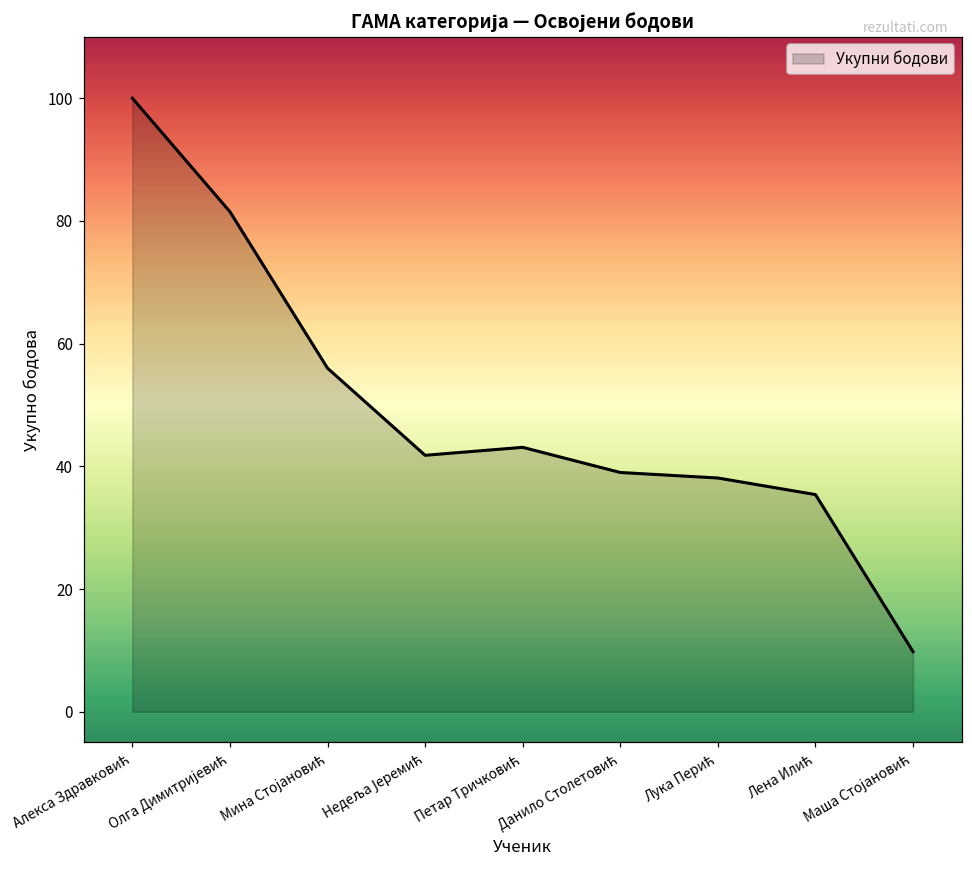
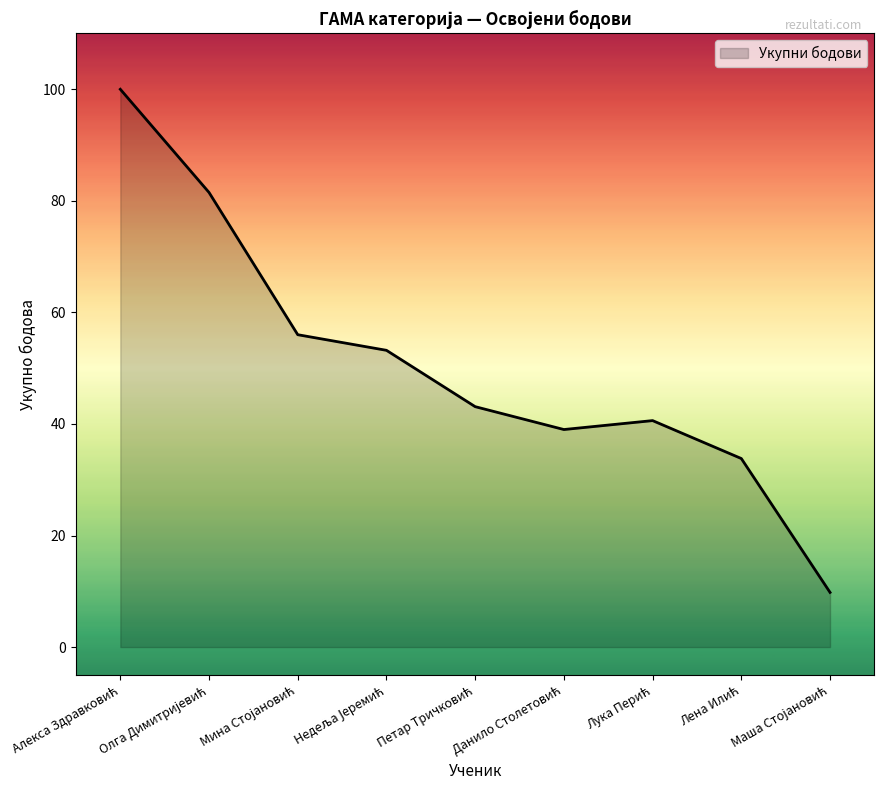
Недеља Јеремић: 42 -> 53
Лука Перић: 38 -> 41
Лена Илић: 35 -> 34
